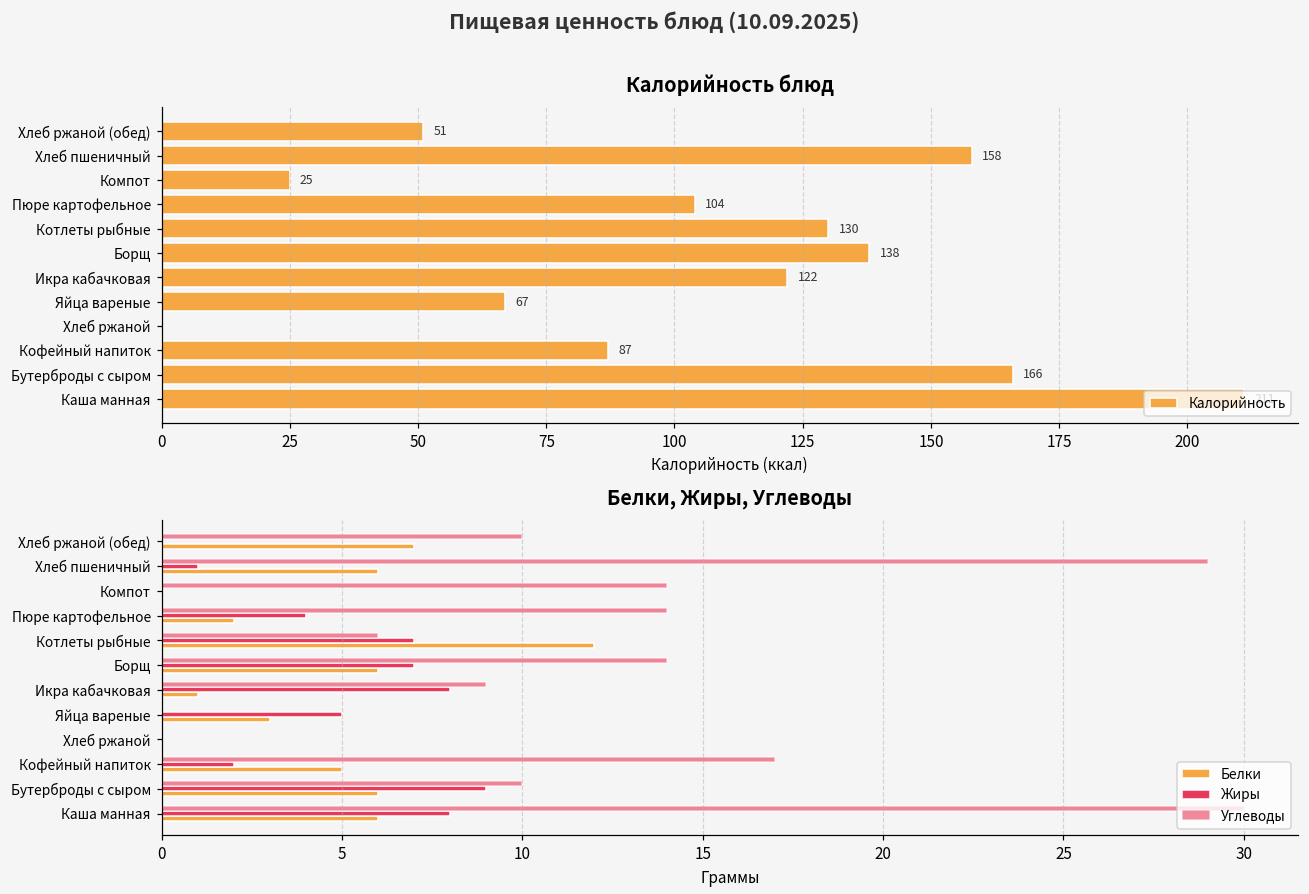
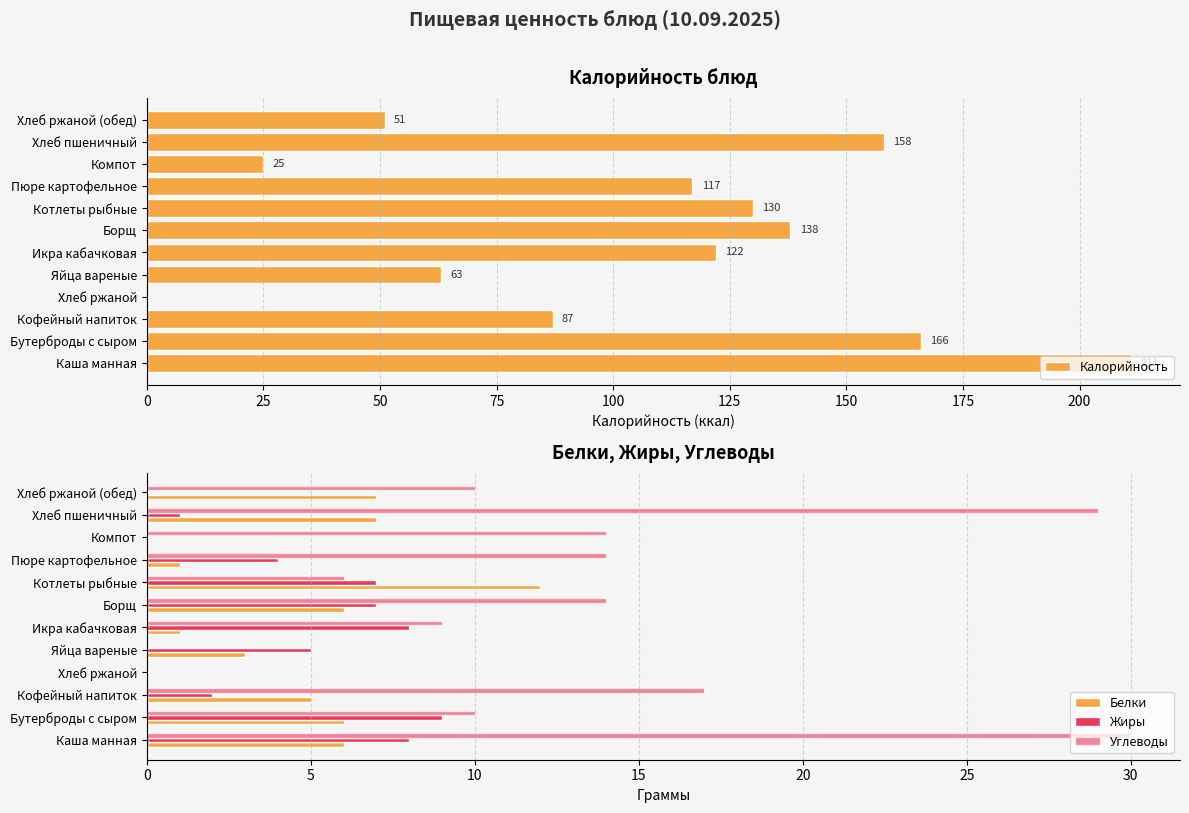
Калорийность блюд, Пюре картофельное: 104 -> 117
Калорийность блюд, Яйца вареные: 67 -> 63
Белки, Жиры, Углеводы, Белки, Хлеб пшеничный: 6 -> 7
Белки, Жиры, Углеводы, Белки, Пюре картофельное: 2 -> 1
